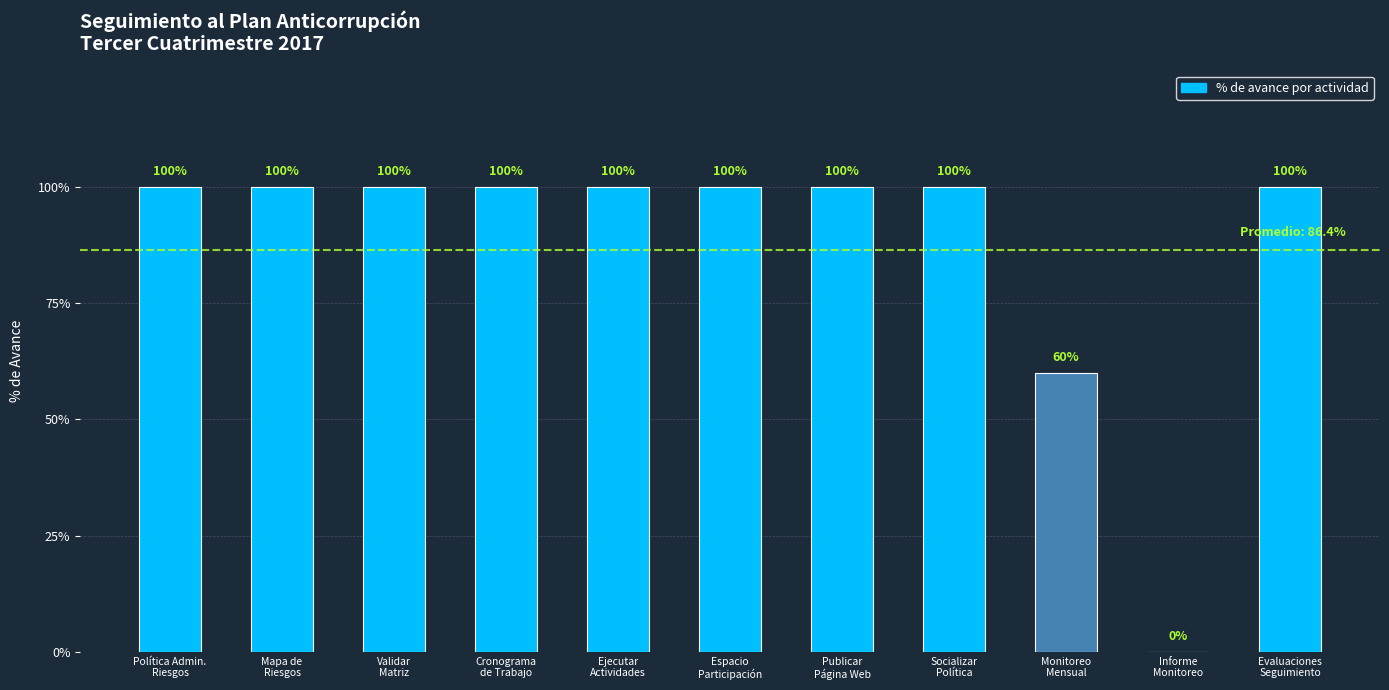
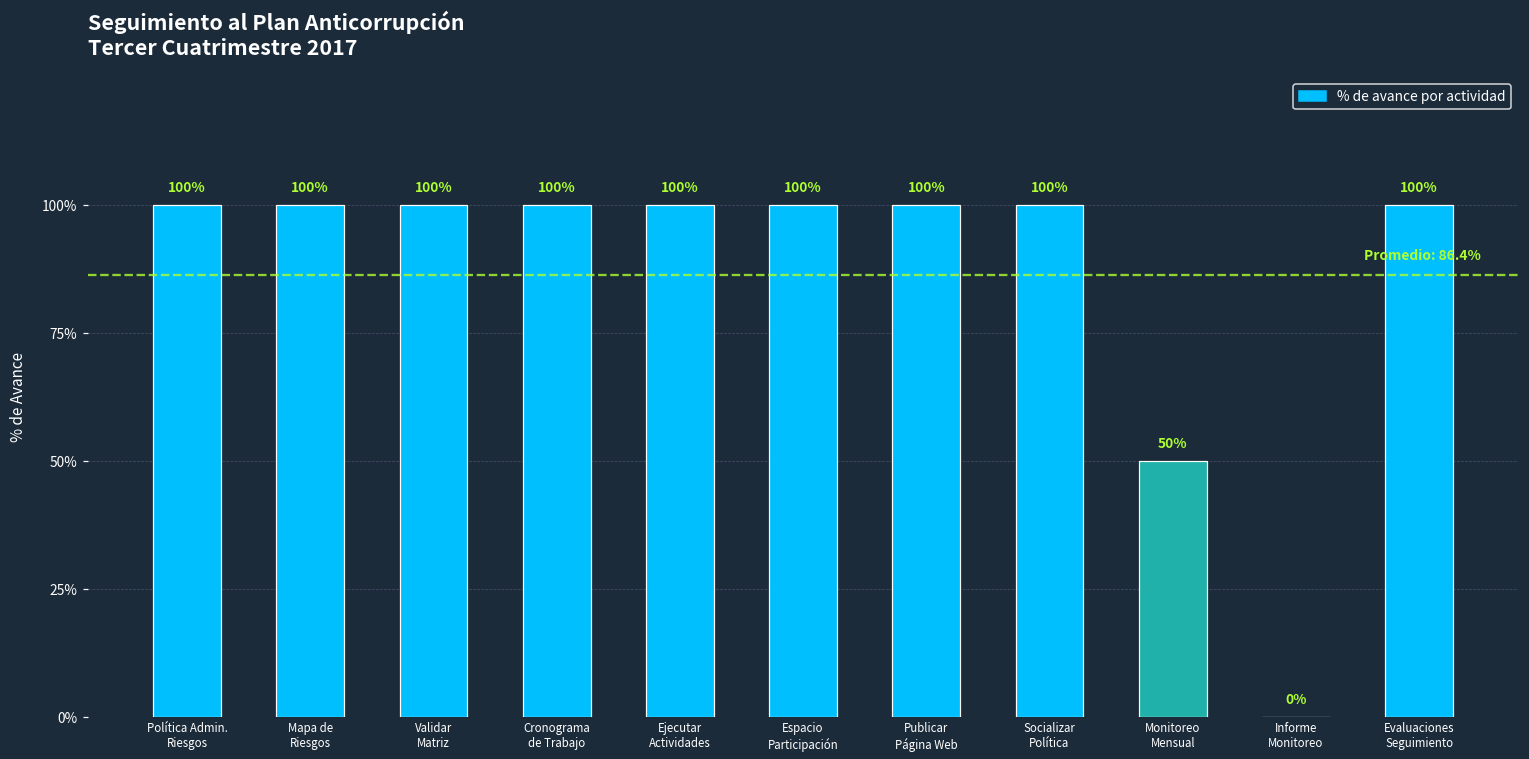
Monitoreo Mensual: 60% -> 50%
